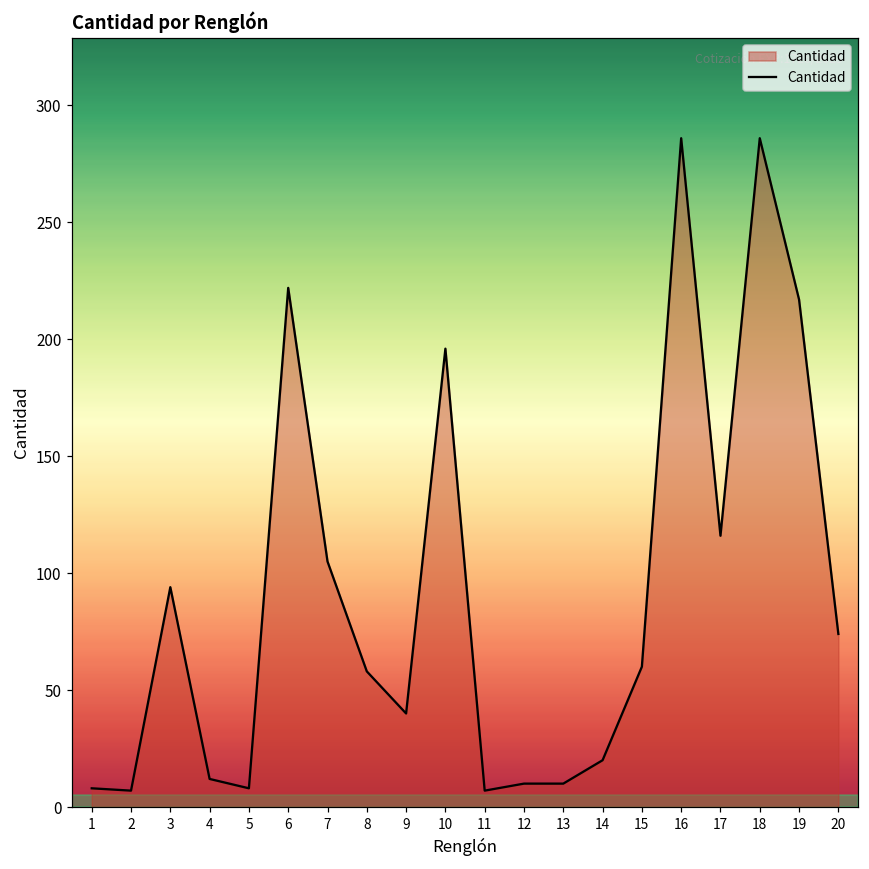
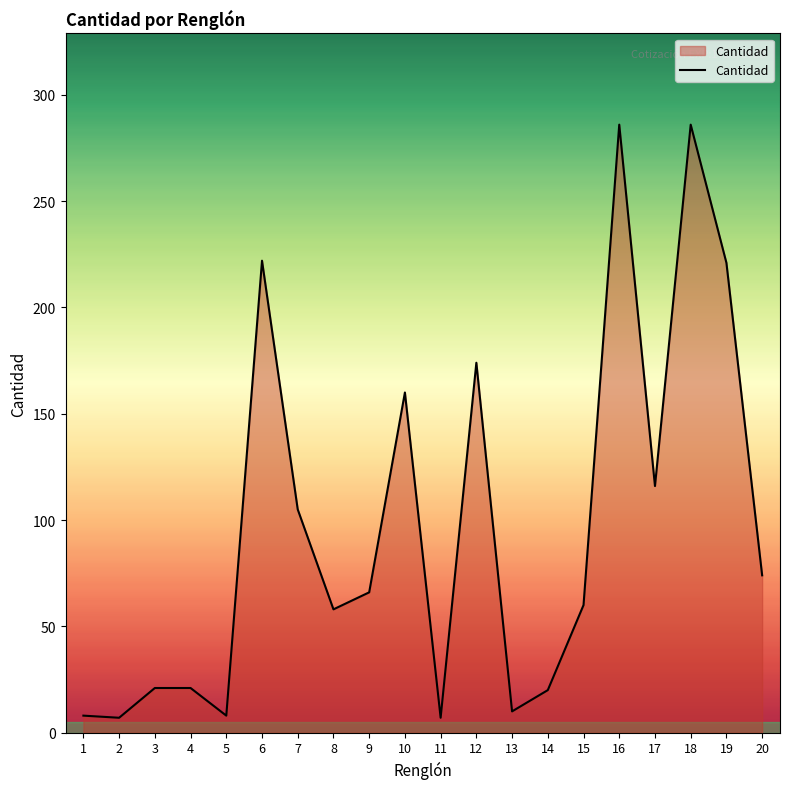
3: 94 -> 21
4: 12 -> 21
9: 40 -> 66
10: 196 -> 160
12: 10 -> 174
19: 217 -> 221
